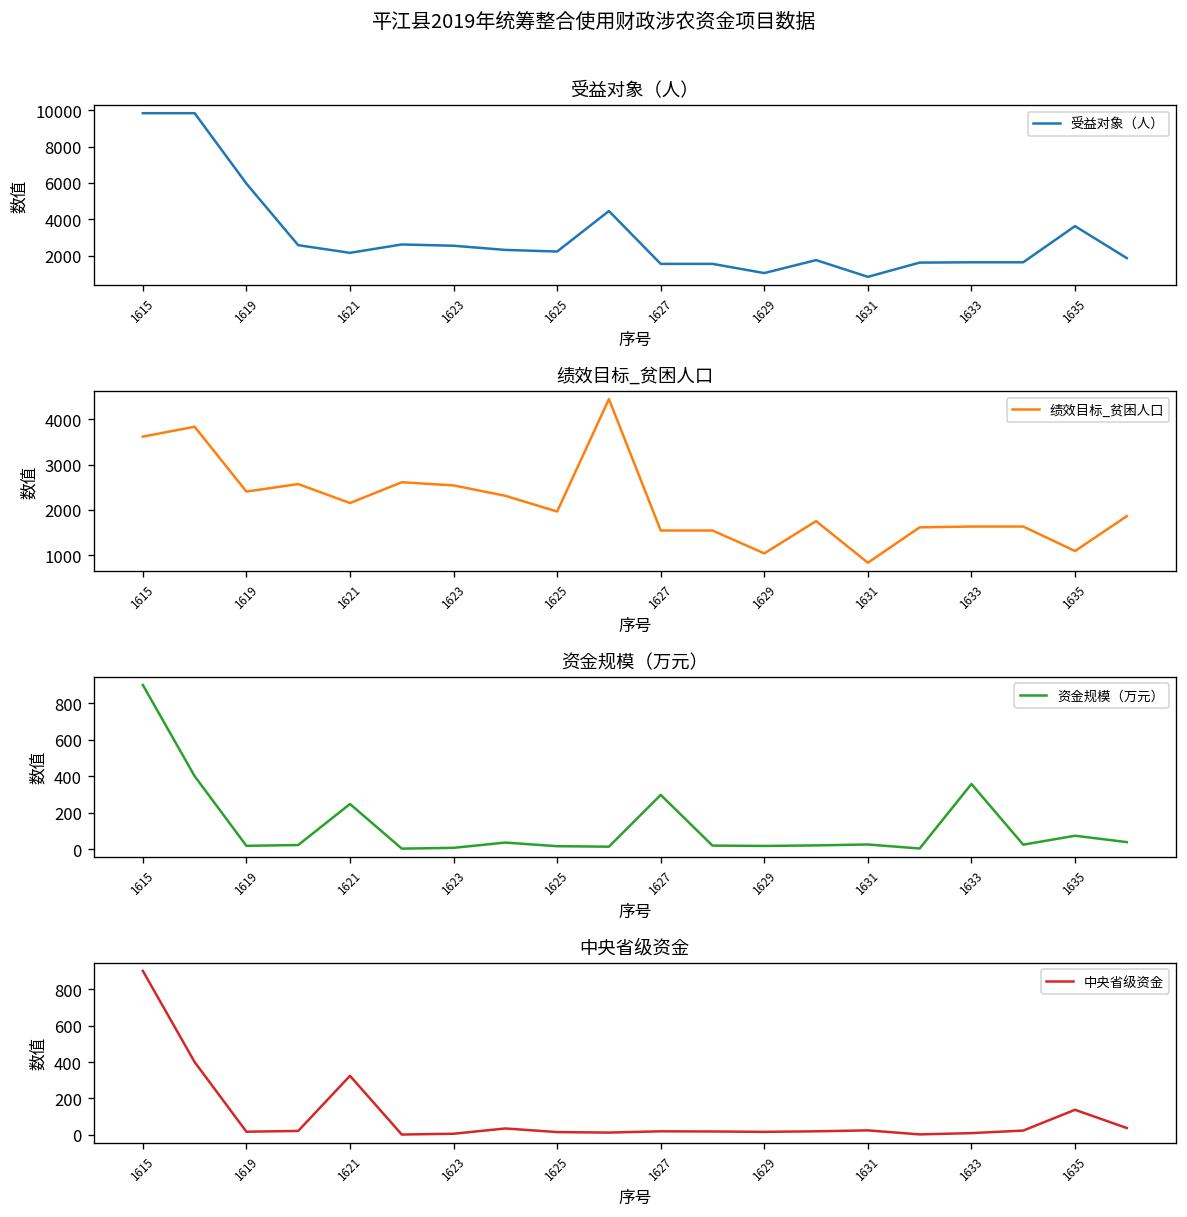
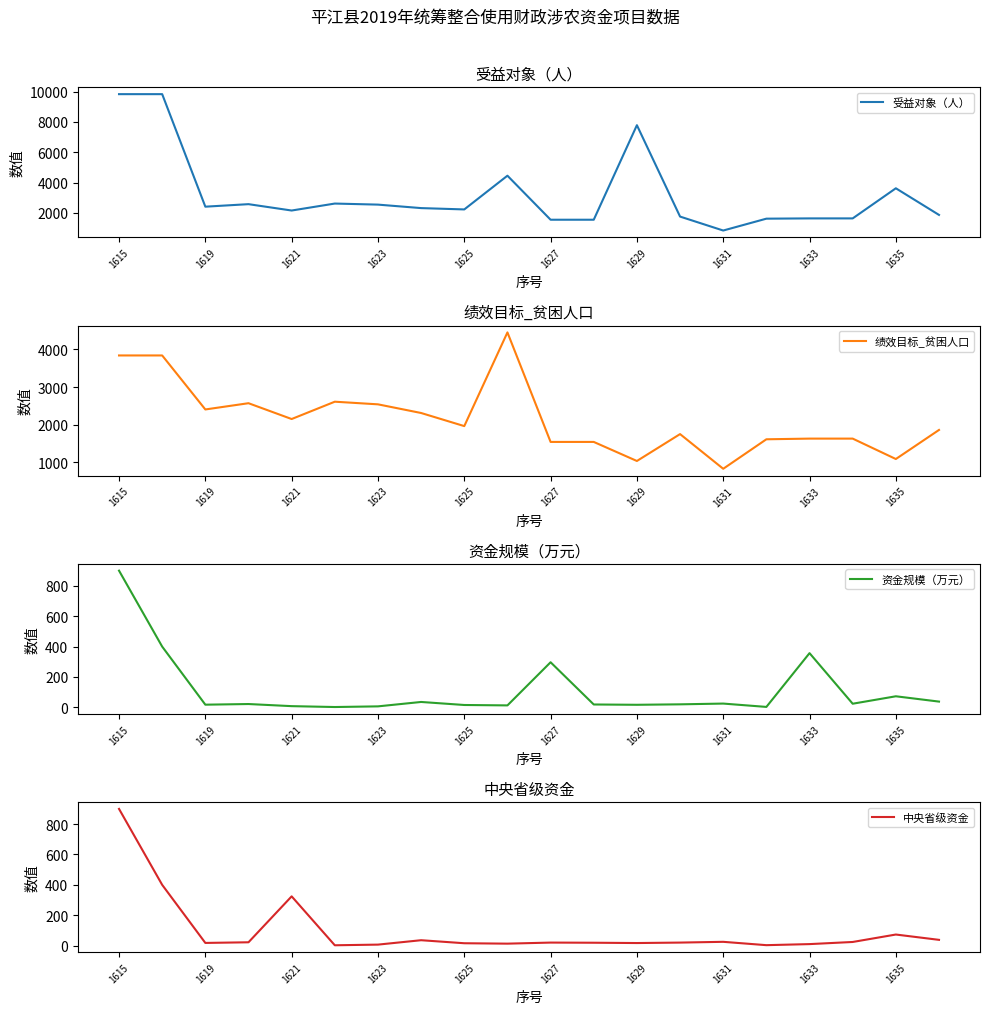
受益对象（人）, 1619: 6000 -> 2400
受益对象（人）, 1629: 1000 -> 7800
绩效目标_贫困人口, 1615: 3600 -> 3800
资金规模（万元）, 1621: 250 -> 10
中央省级资金, 1635: 140 -> 70
